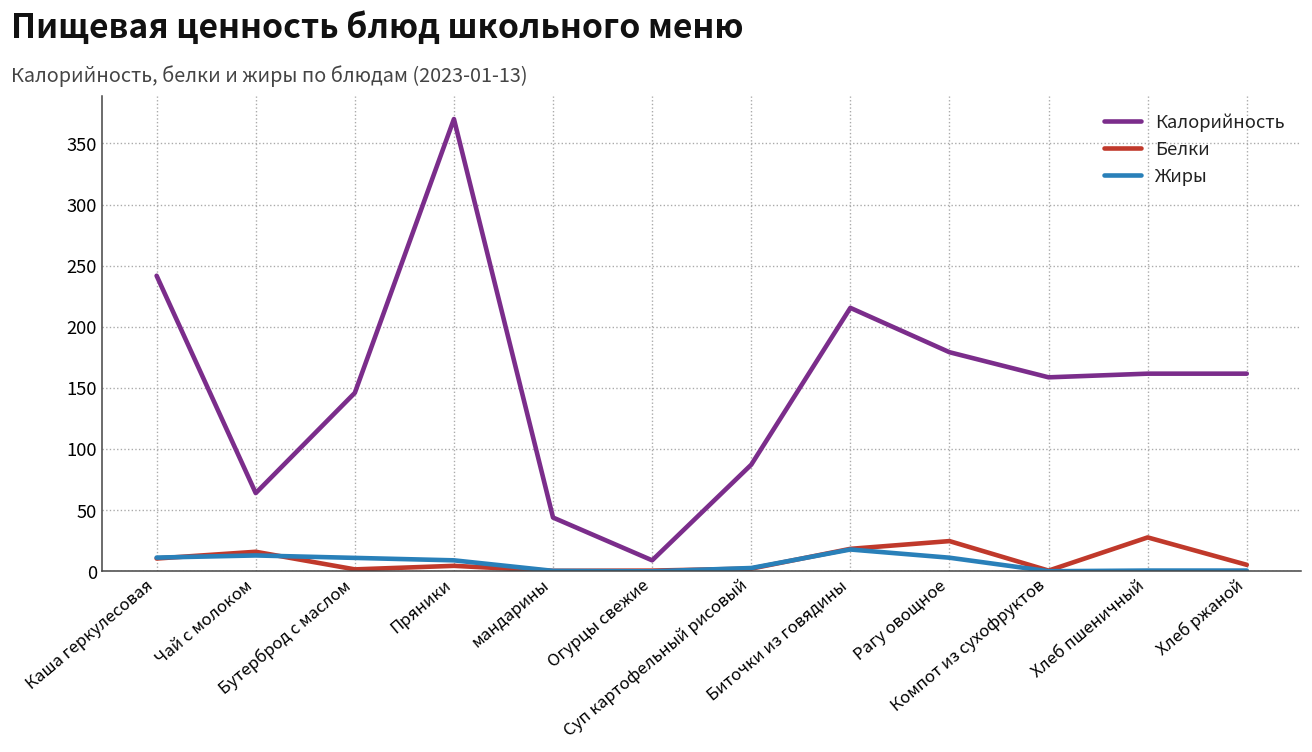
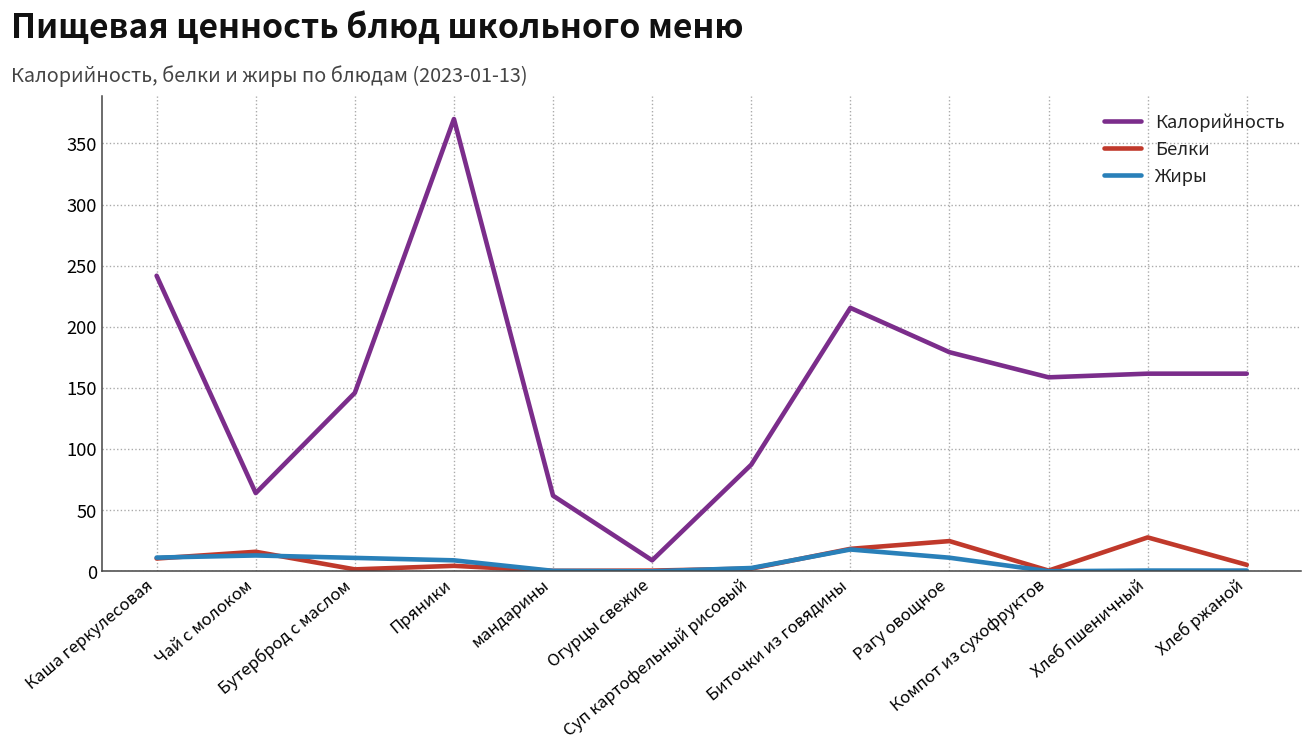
Калорийность, мандарины: 44 -> 62
